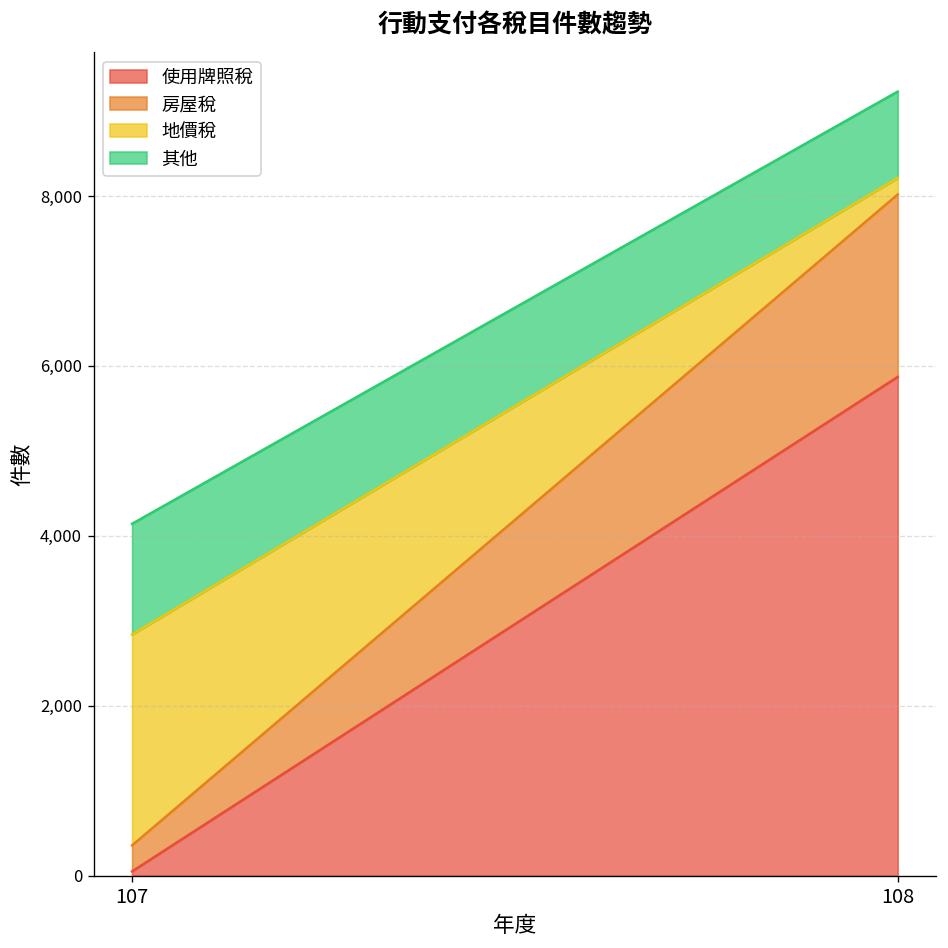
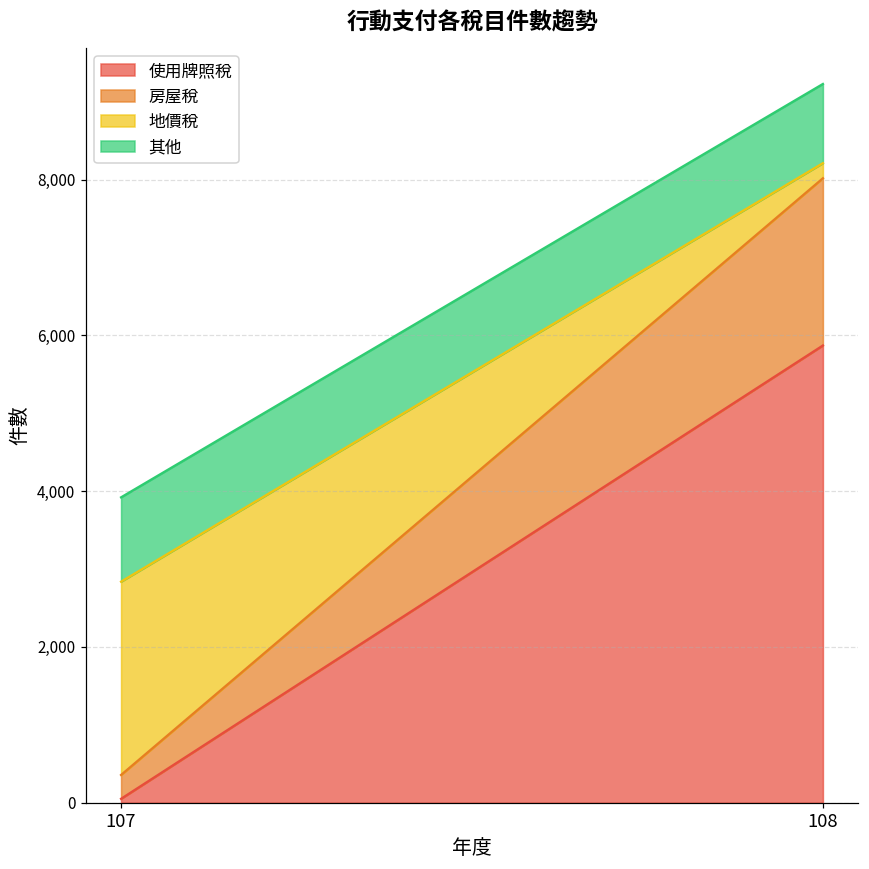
其他, 107: 1,300 -> 1,100
